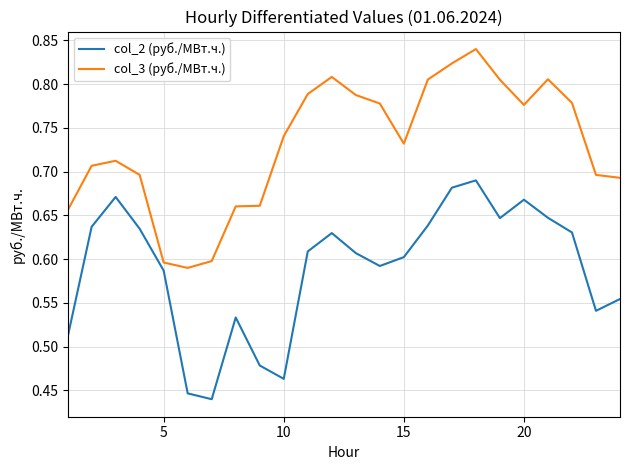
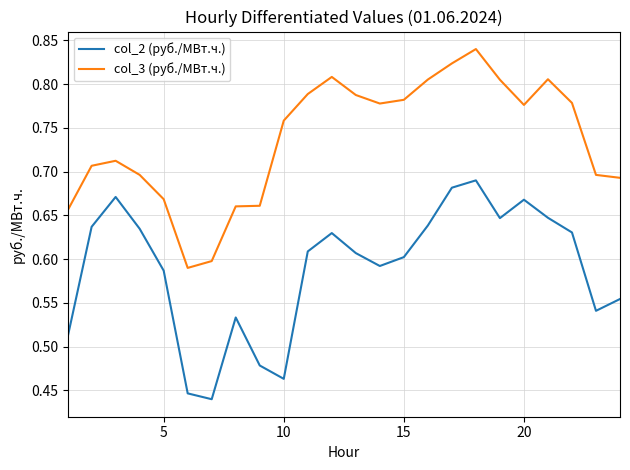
col_3 (руб./МВт.ч.), 5: 0.60 -> 0.67
col_3 (руб./МВт.ч.), 10: 0.74 -> 0.76
col_3 (руб./МВт.ч.), 15: 0.73 -> 0.78
